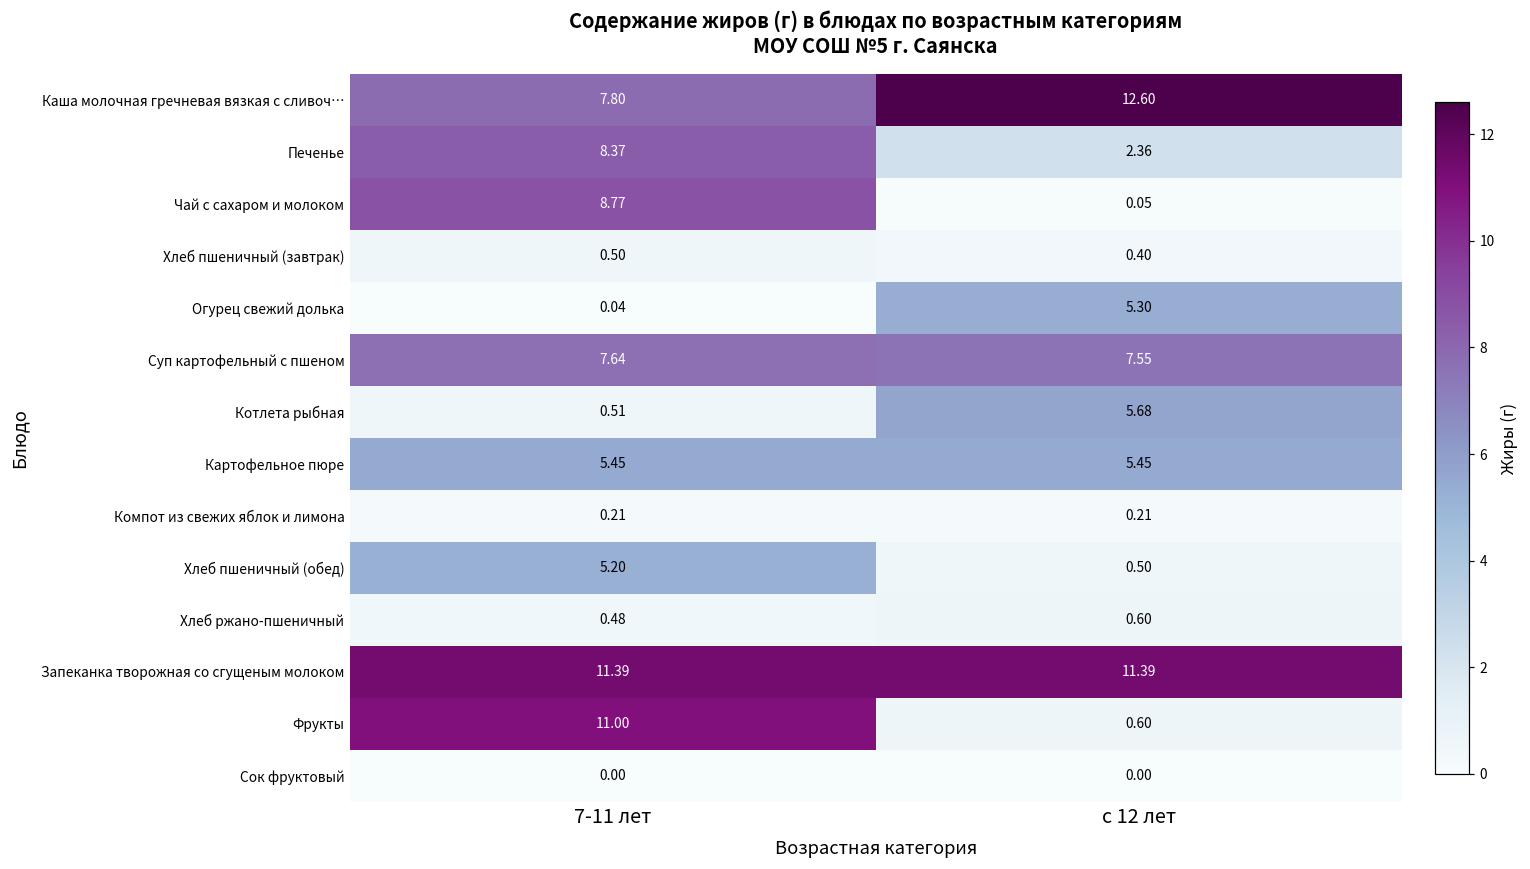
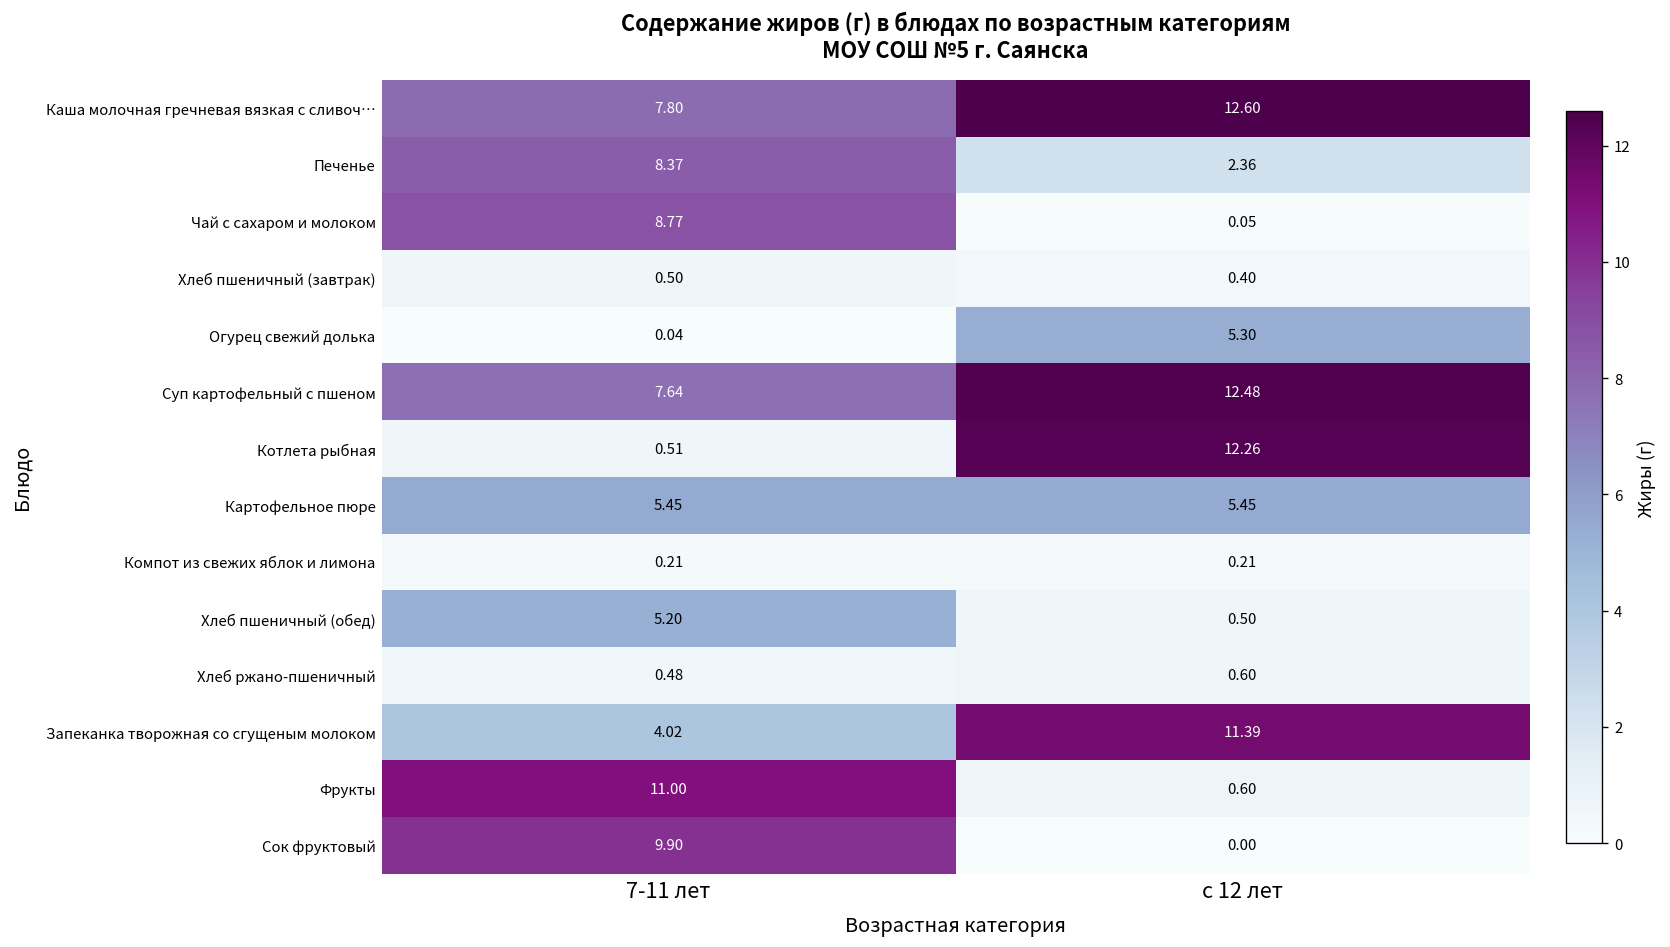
Суп картофельный с пшеном, с 12 лет: 7.55 -> 12.48
Котлета рыбная, с 12 лет: 5.68 -> 12.26
Запеканка творожная со сгущеным молоком, 7-11 лет: 11.39 -> 4.02
Сок фруктовый, 7-11 лет: 0.00 -> 9.90
